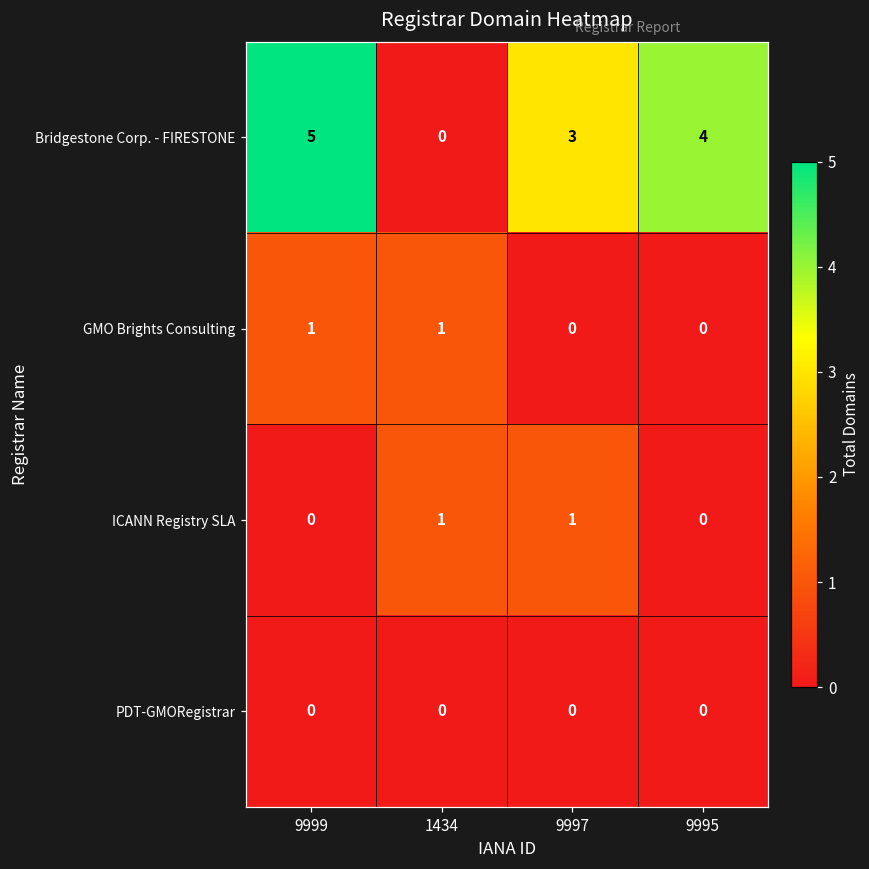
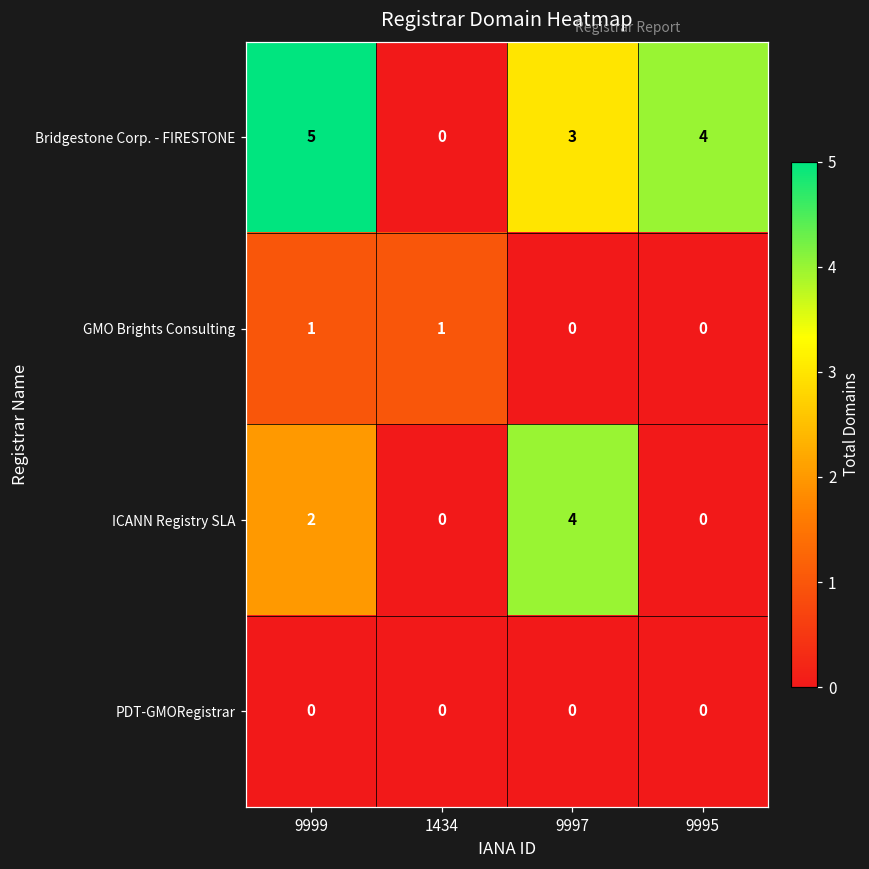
ICANN Registry SLA, 9999: 0 -> 2
ICANN Registry SLA, 1434: 1 -> 0
ICANN Registry SLA, 9997: 1 -> 4
